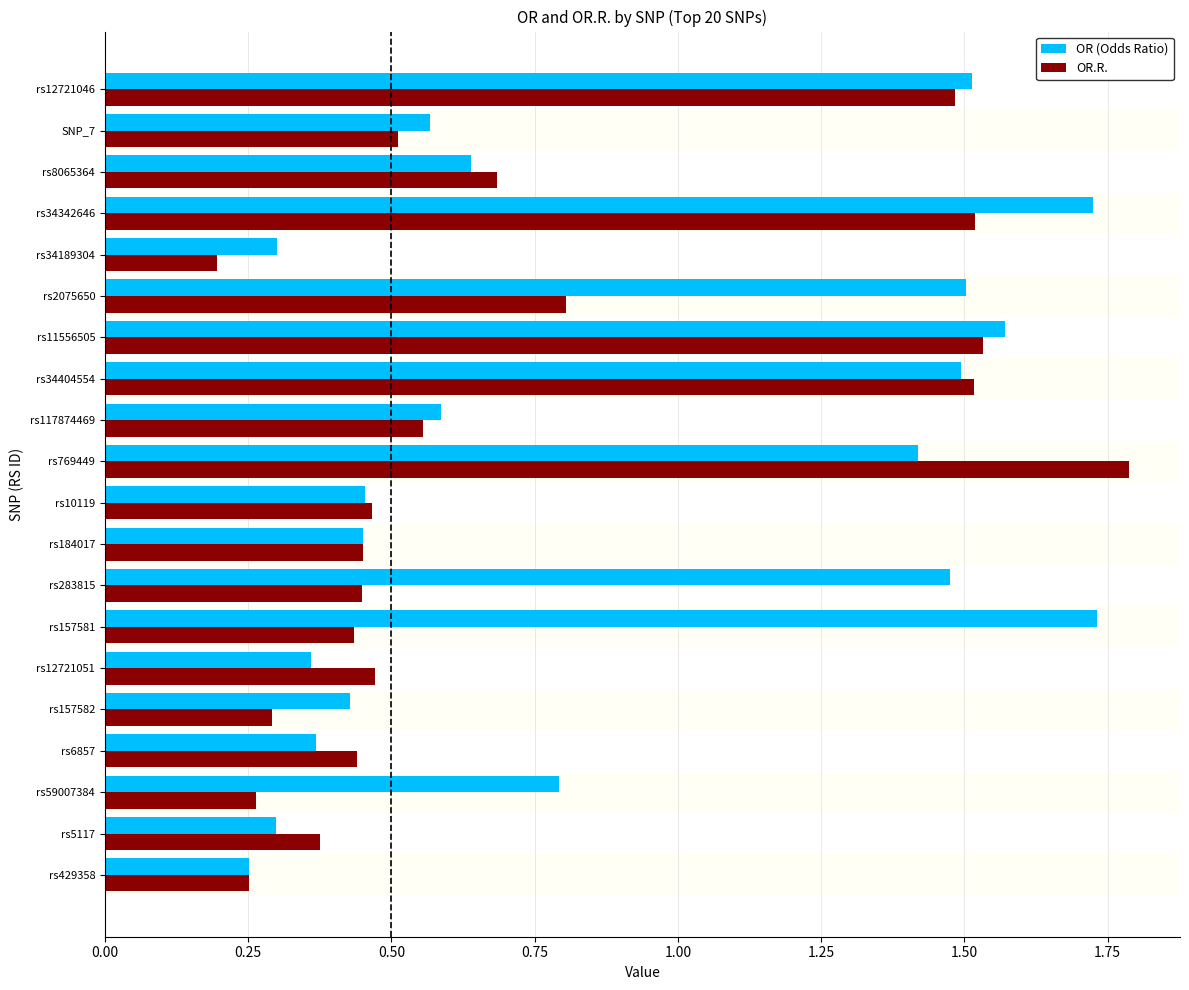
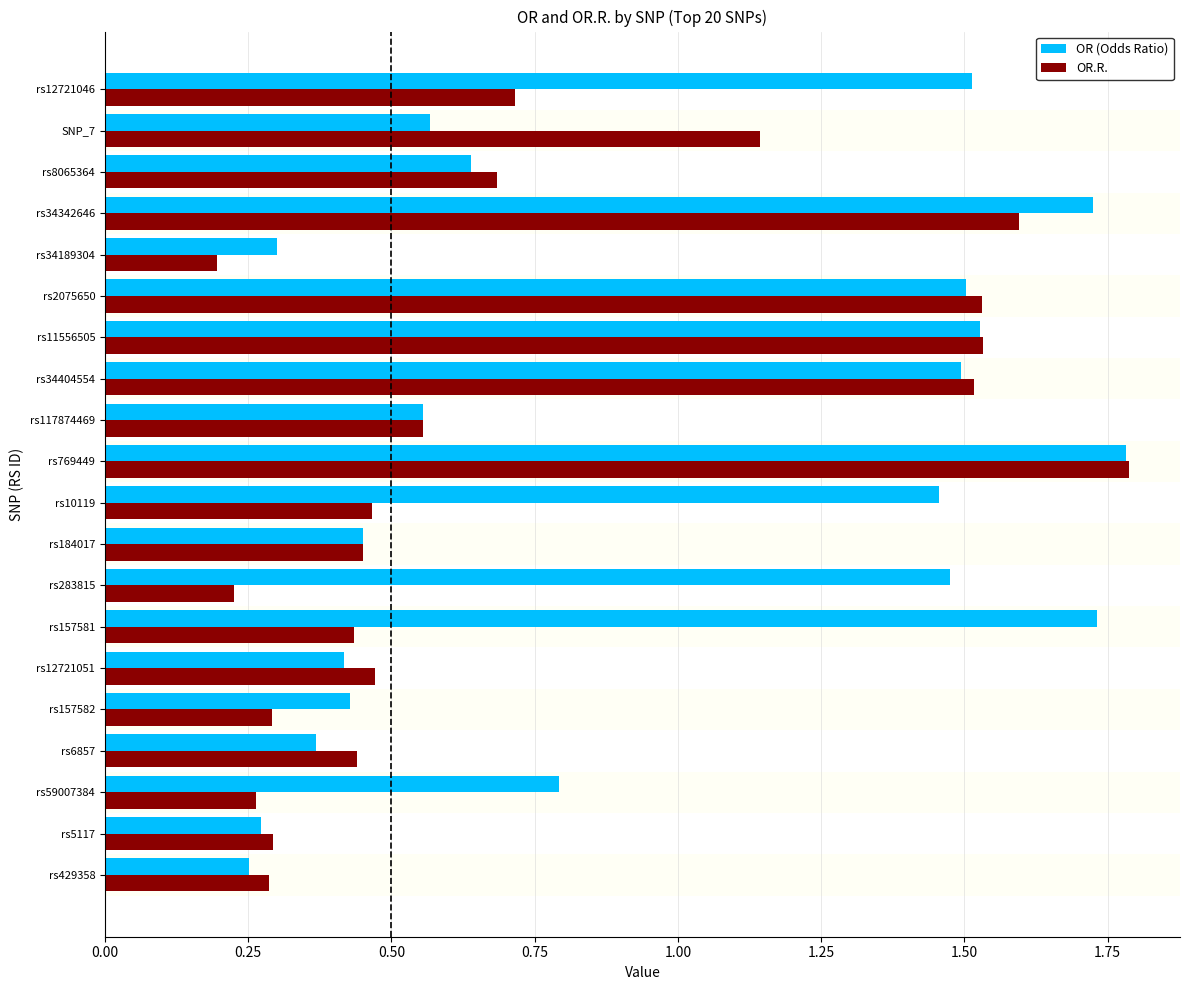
OR.R., rs12721046: 1.48 -> 0.72
OR.R., SNP_7: 0.51 -> 1.14
OR.R., rs34342646: 1.52 -> 1.59
OR.R., rs2075650: 0.81 -> 1.53
OR (Odds Ratio), rs11556505: 1.57 -> 1.53
OR (Odds Ratio), rs117874469: 0.59 -> 0.56
OR (Odds Ratio), rs769449: 1.42 -> 1.78
OR (Odds Ratio), rs10119: 0.45 -> 1.46
OR.R., rs283815: 0.45 -> 0.23
OR (Odds Ratio), rs12721051: 0.36 -> 0.42
OR (Odds Ratio), rs5117: 0.30 -> 0.27
OR.R., rs5117: 0.38 -> 0.29
OR.R., rs429358: 0.25 -> 0.29
